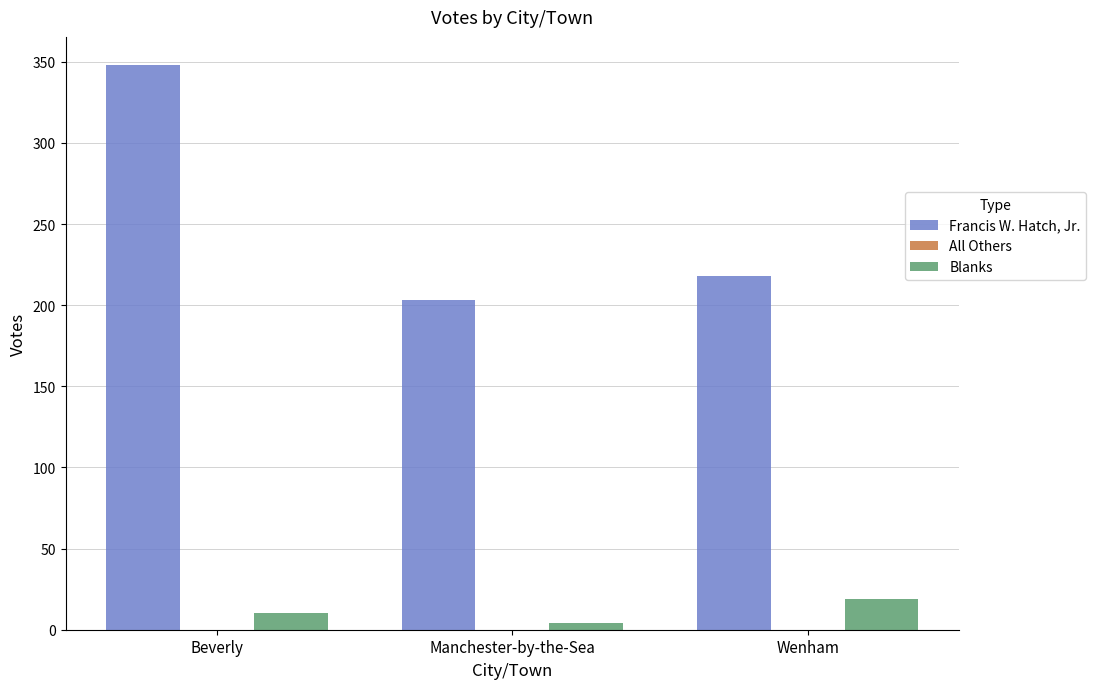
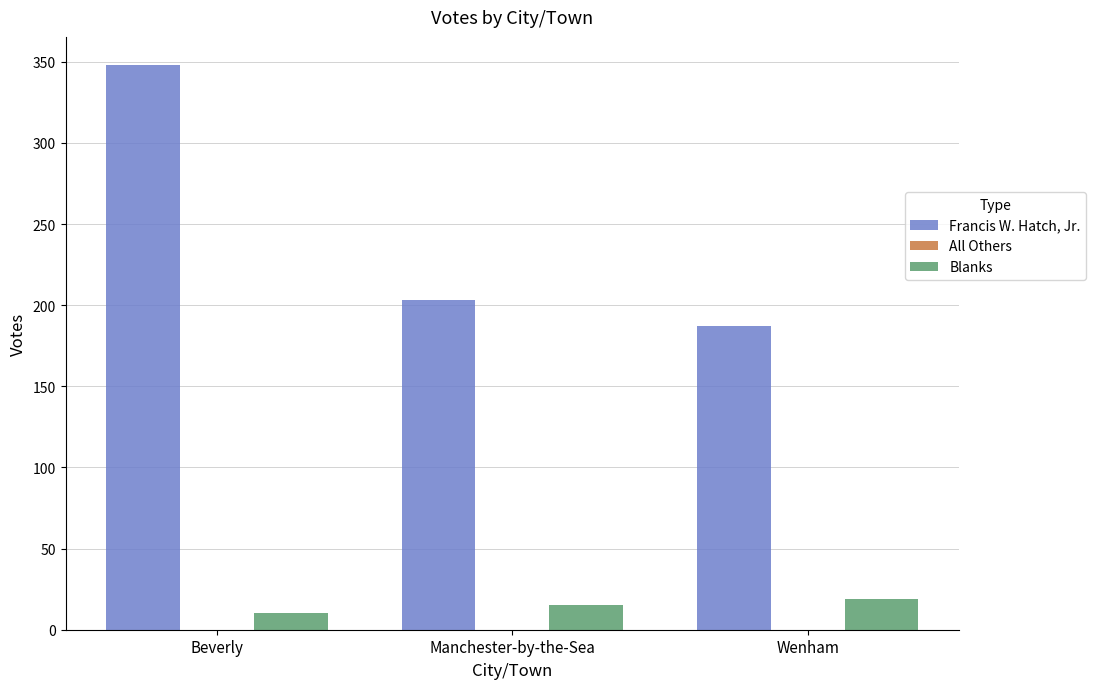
Blanks, Manchester-by-the-Sea: 4 -> 15
Francis W. Hatch, Jr., Wenham: 218 -> 187
